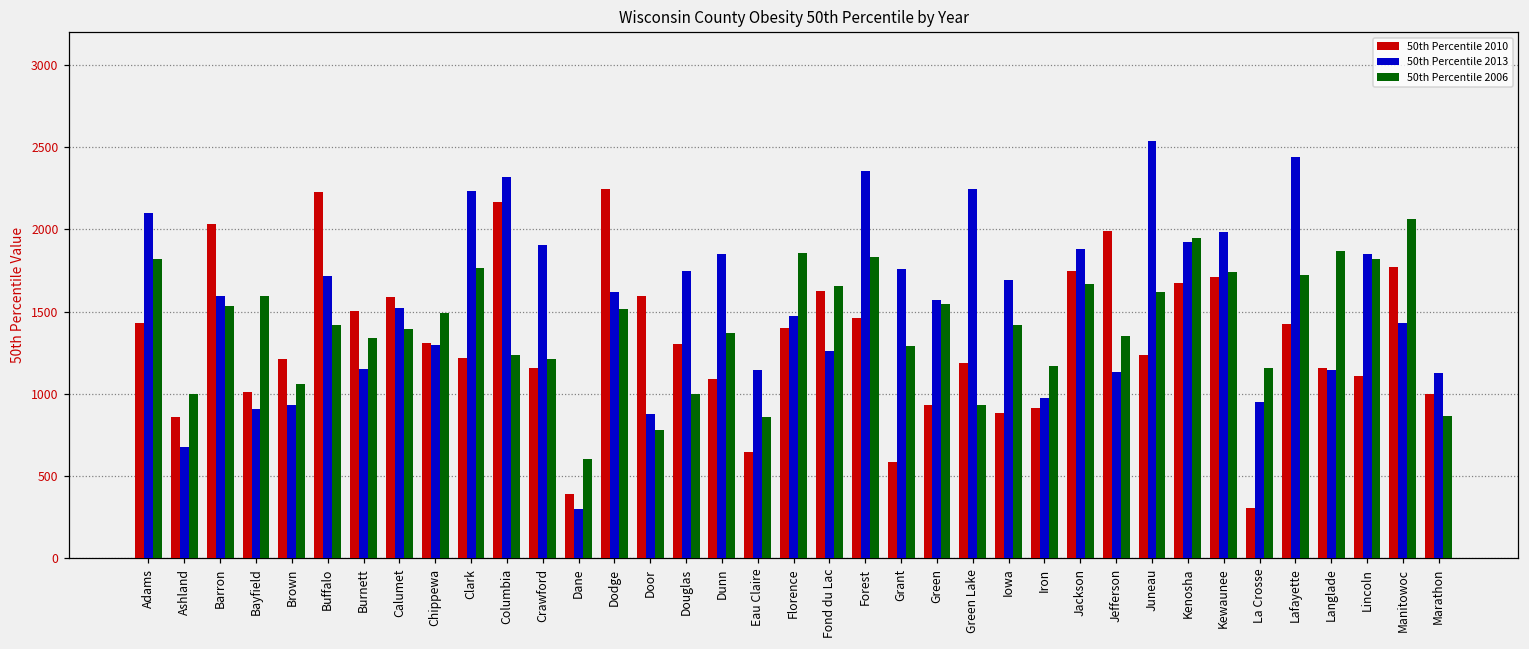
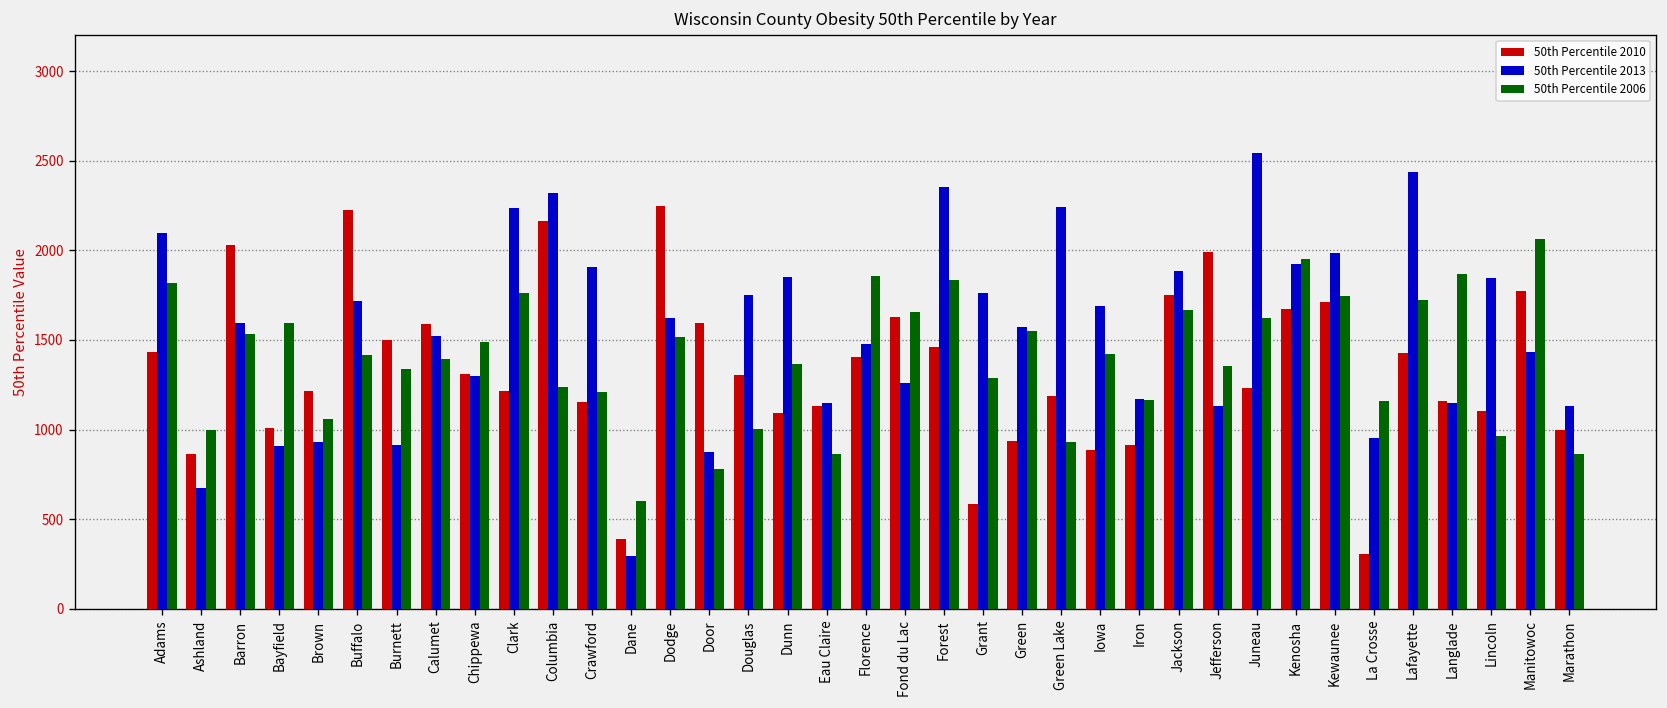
50th Percentile 2013, Burnett: 1150 -> 910
50th Percentile 2010, Eau Claire: 640 -> 1130
50th Percentile 2013, Iron: 970 -> 1170
50th Percentile 2006, Lincoln: 1820 -> 960
